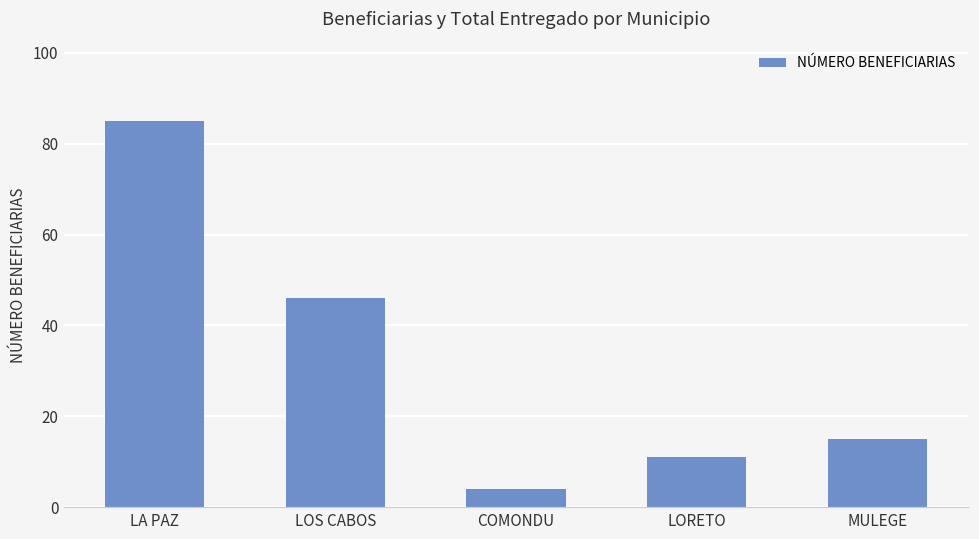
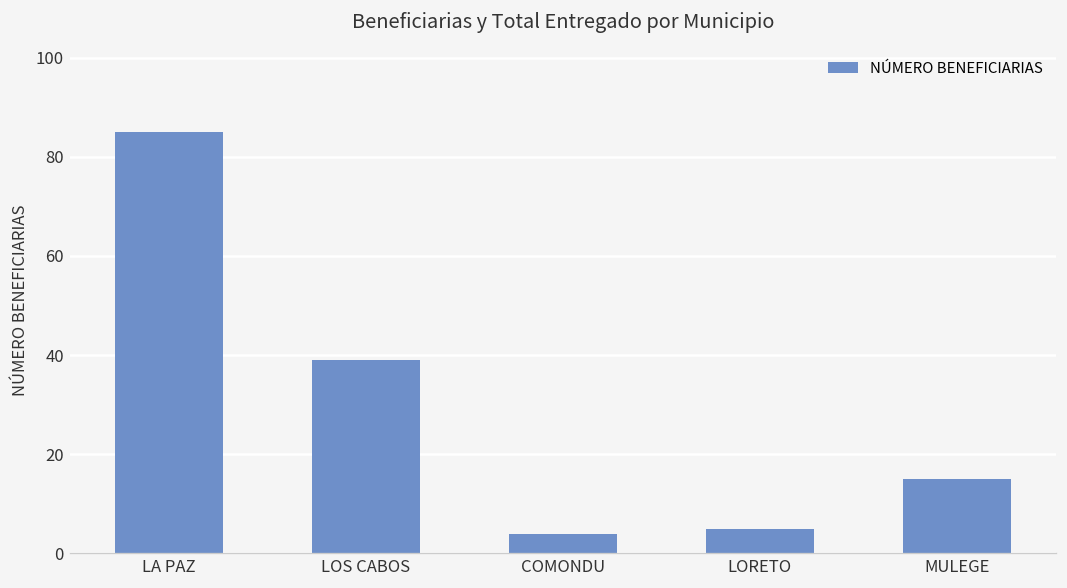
LOS CABOS: 46 -> 39
LORETO: 11 -> 5
